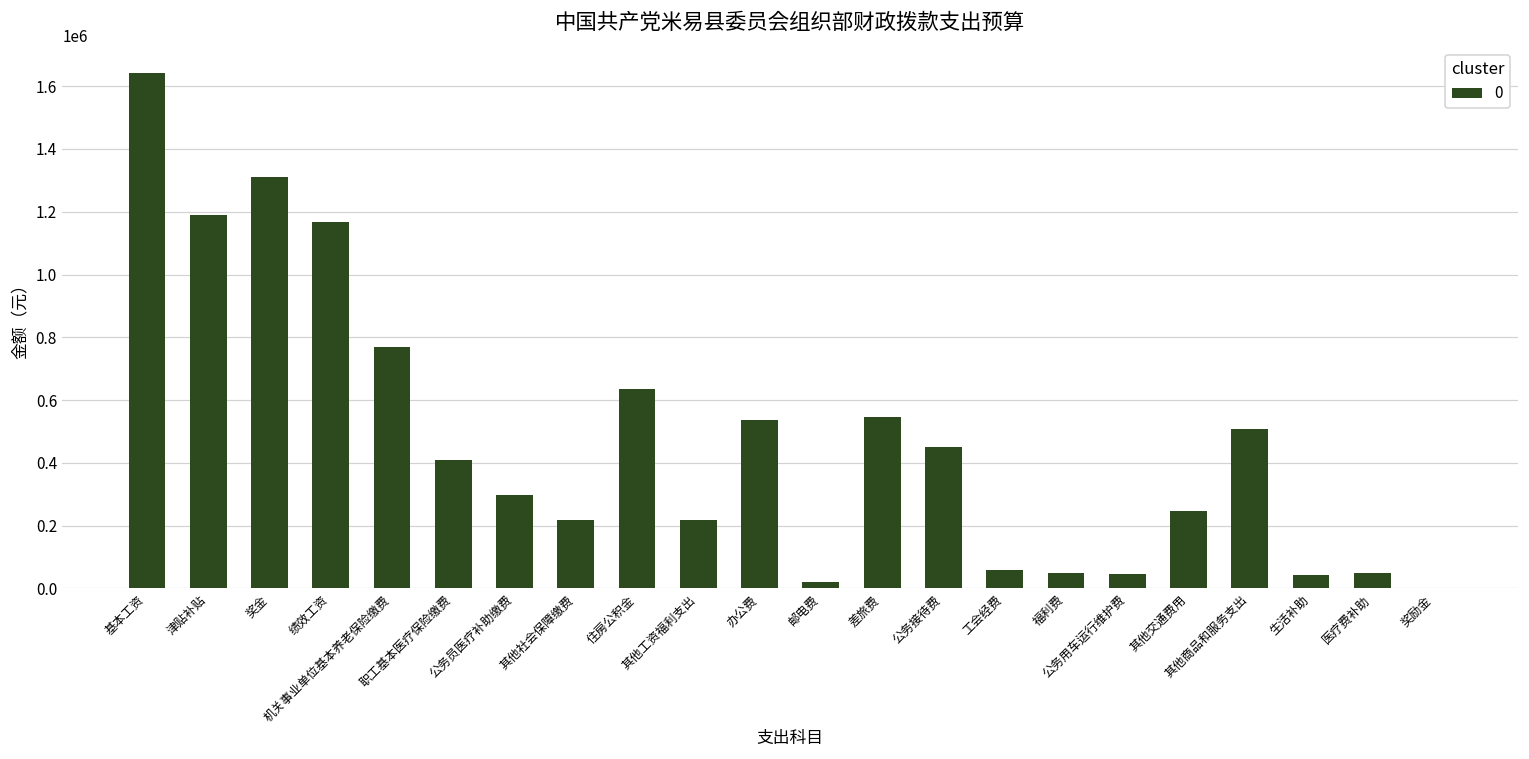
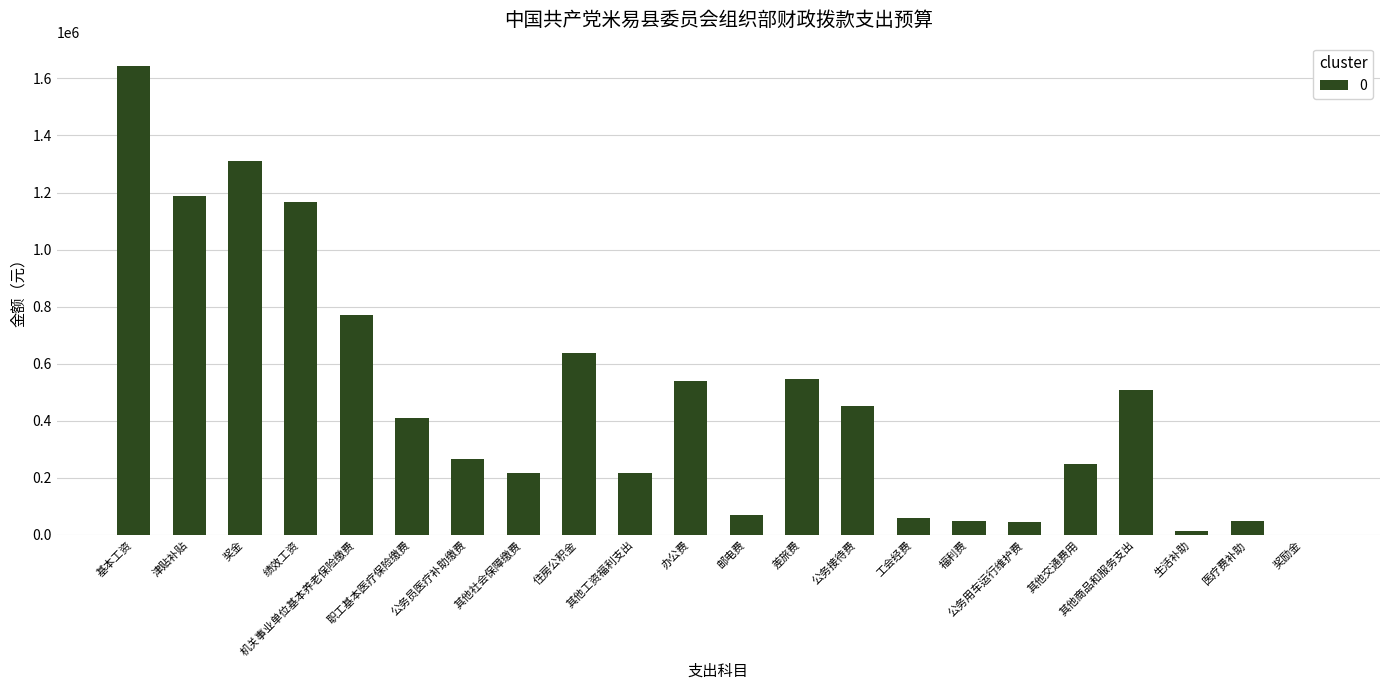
公务员医疗补助缴费: 300000 -> 270000
邮电费: 20000 -> 70000
生活补助: 40000 -> 10000
